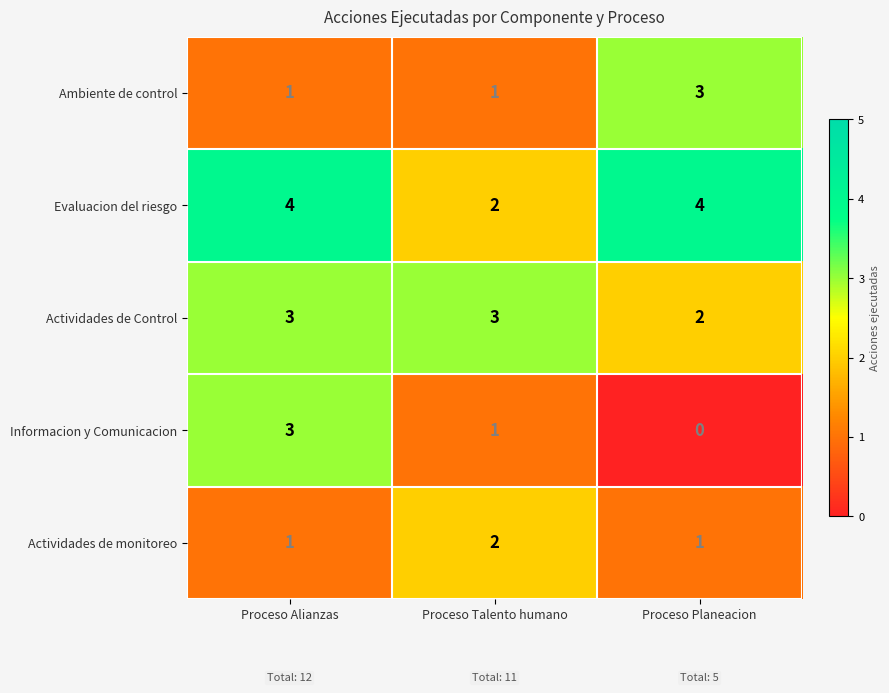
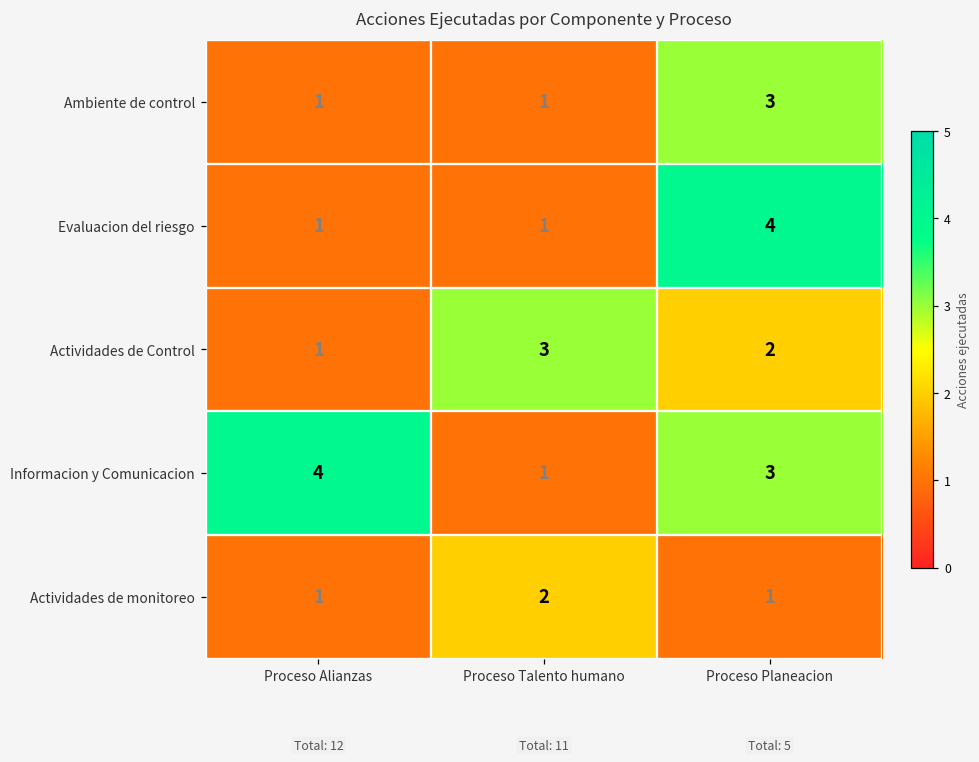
Evaluacion del riesgo, Proceso Alianzas: 4 -> 1
Evaluacion del riesgo, Proceso Talento humano: 2 -> 1
Actividades de Control, Proceso Alianzas: 3 -> 1
Informacion y Comunicacion, Proceso Alianzas: 3 -> 4
Informacion y Comunicacion, Proceso Planeacion: 0 -> 3
